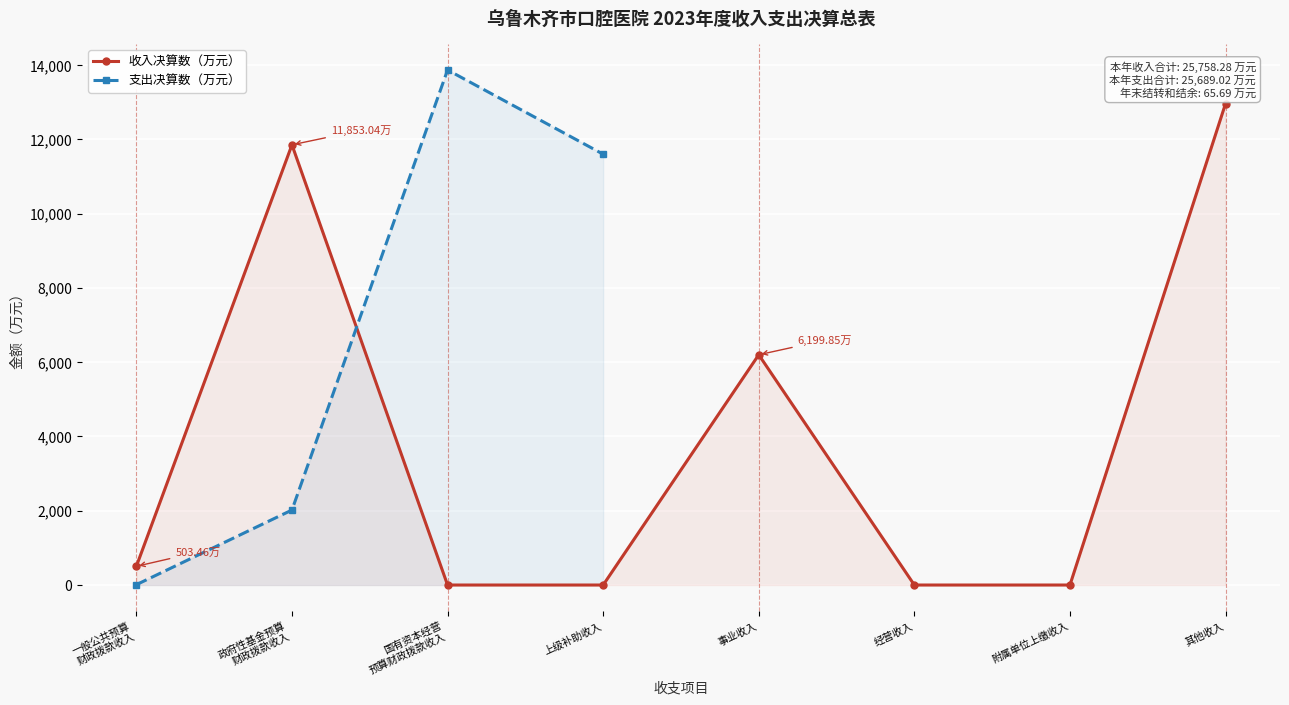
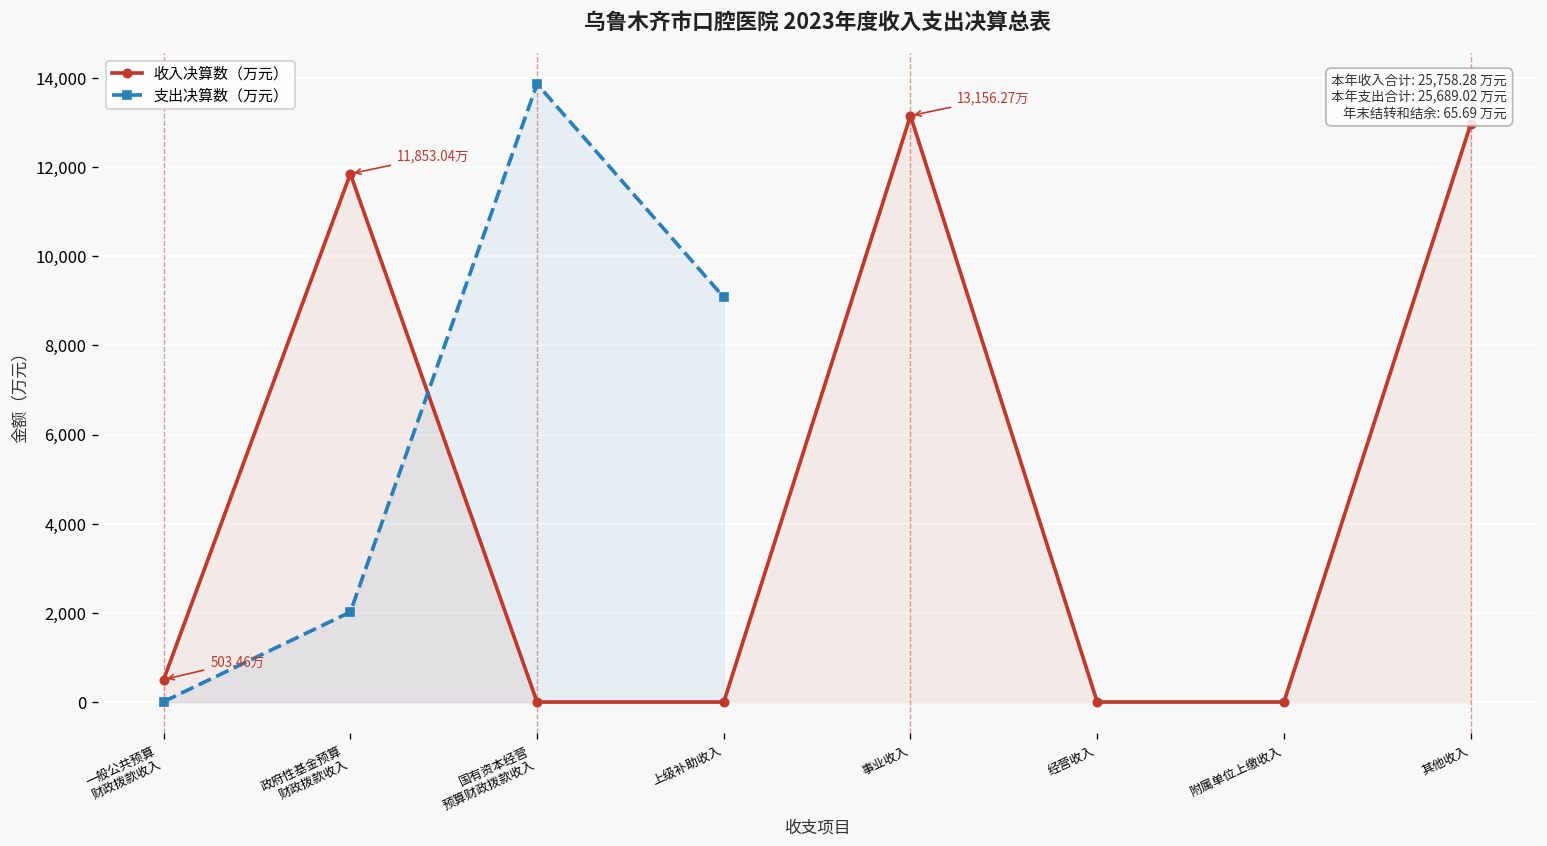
支出决算数（万元）, 上级补助收入: 11,600 -> 9,100
收入决算数（万元）, 事业收入: 6,199.85万 -> 13,156.27万
